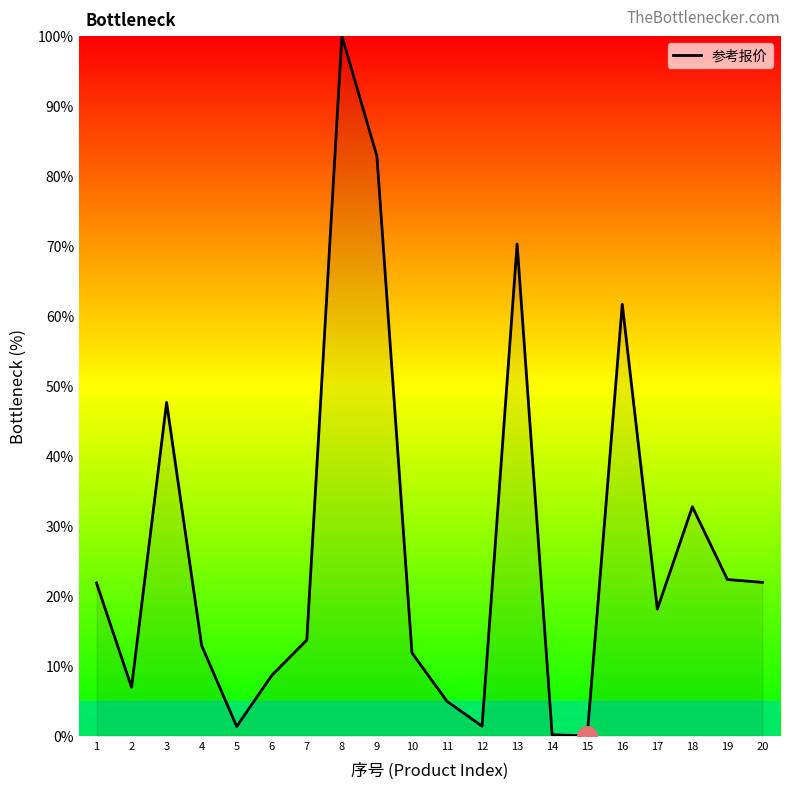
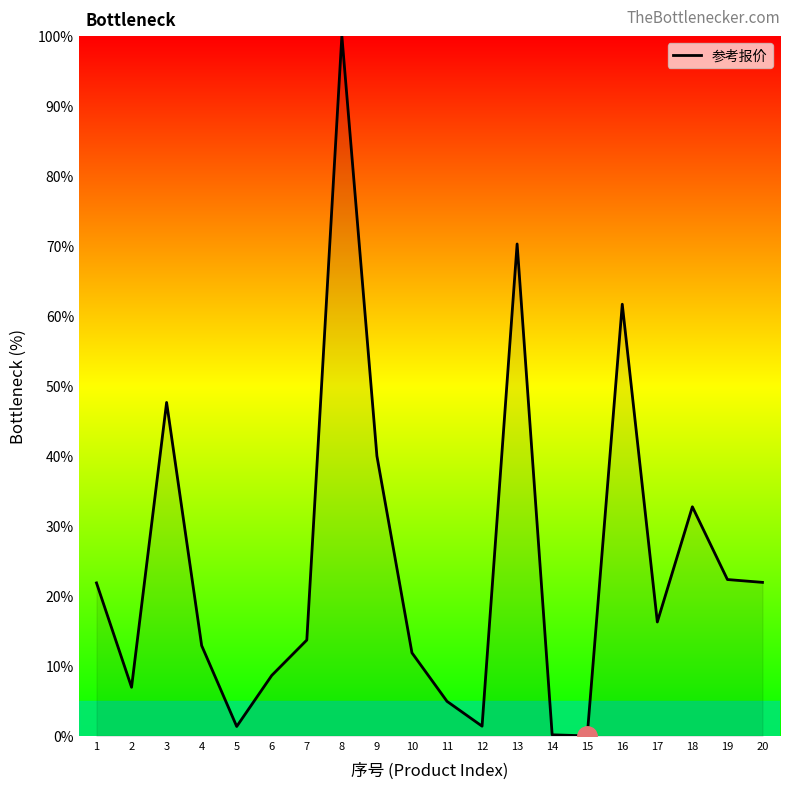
参考报价, 9: 83% -> 40%
参考报价, 17: 18% -> 16%
